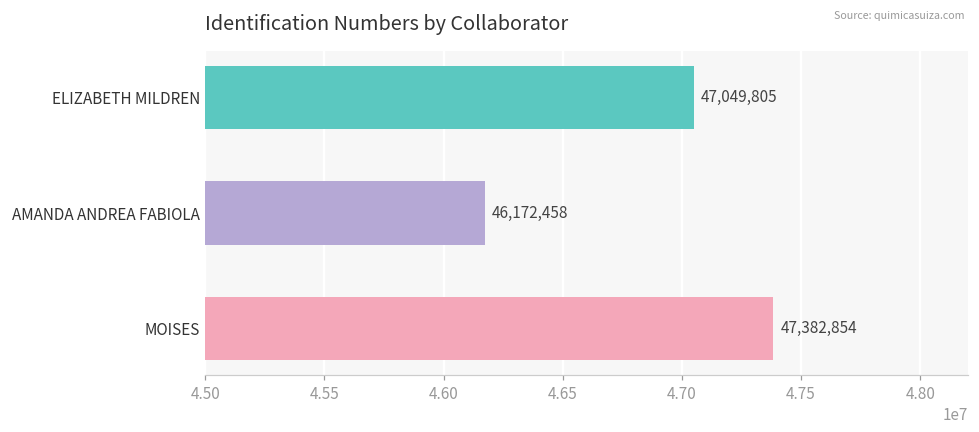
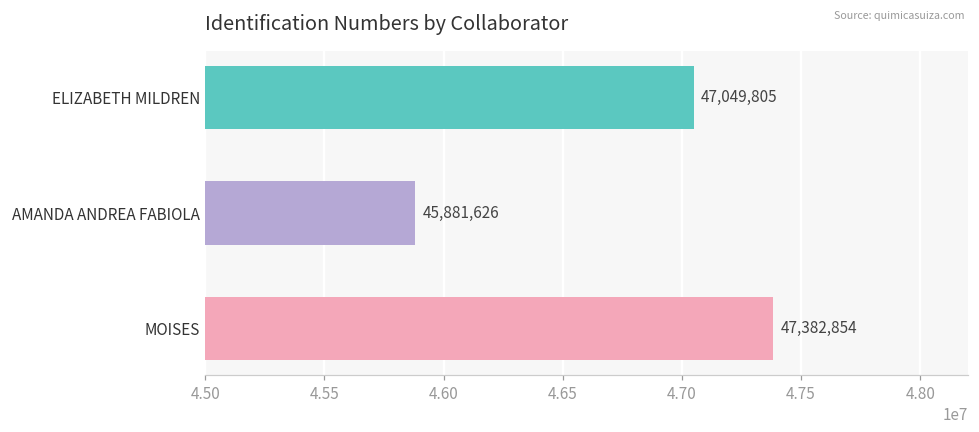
AMANDA ANDREA FABIOLA: 46,172,458 -> 45,881,626
